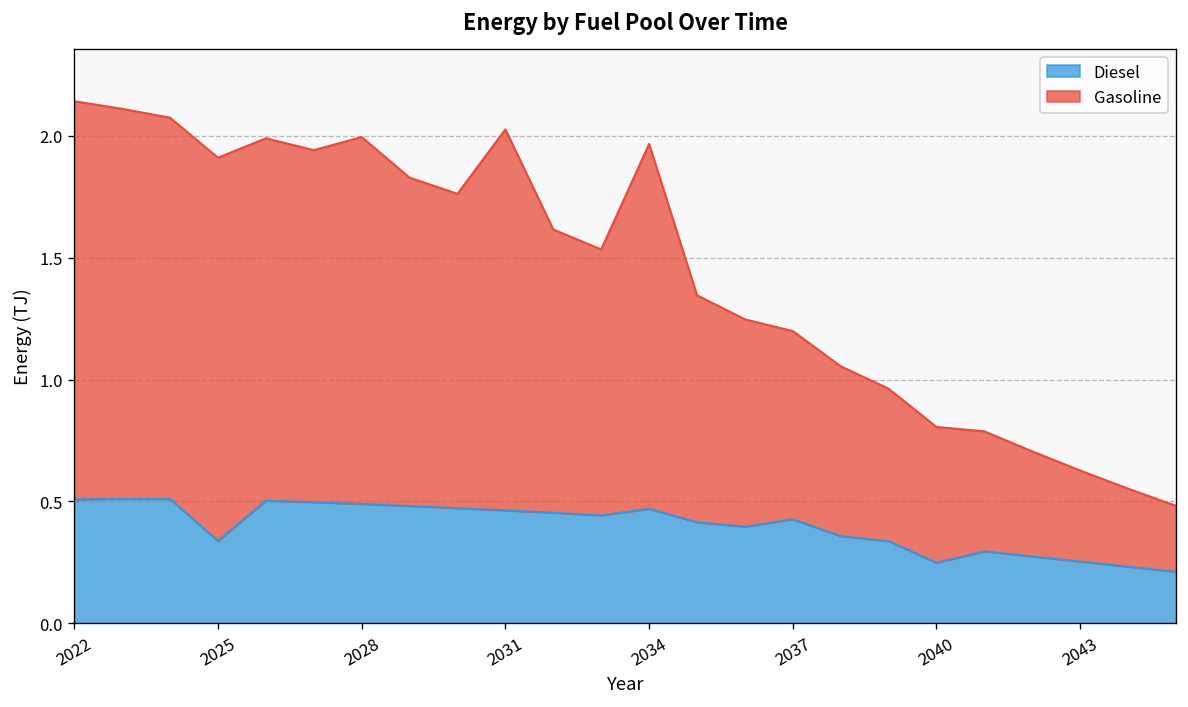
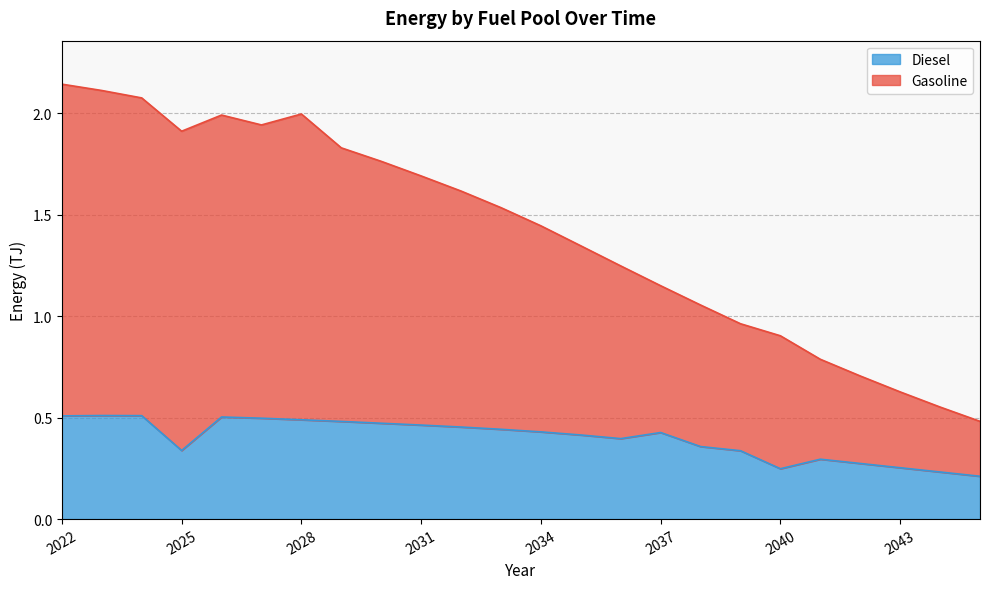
Gasoline, 2031: 1.56 -> 1.23
Diesel, 2034: 0.47 -> 0.43
Gasoline, 2034: 1.50 -> 1.01
Gasoline, 2037: 0.77 -> 0.72
Gasoline, 2040: 0.56 -> 0.65
